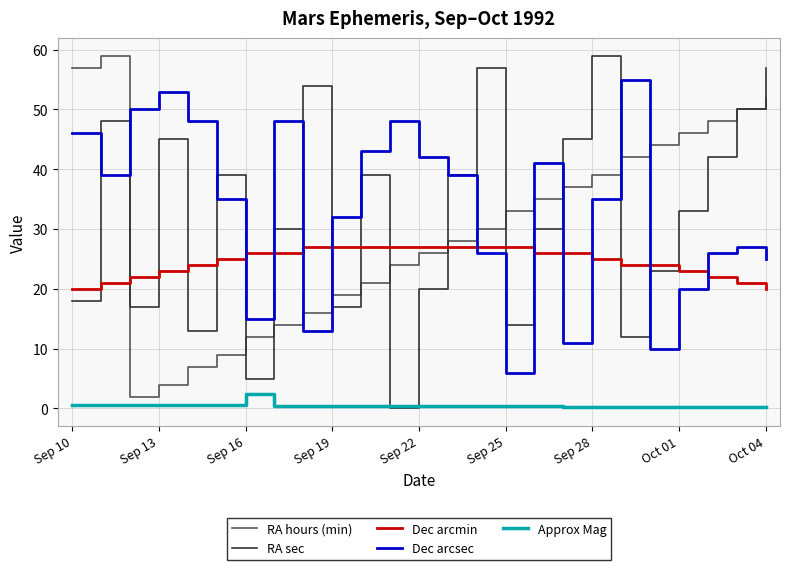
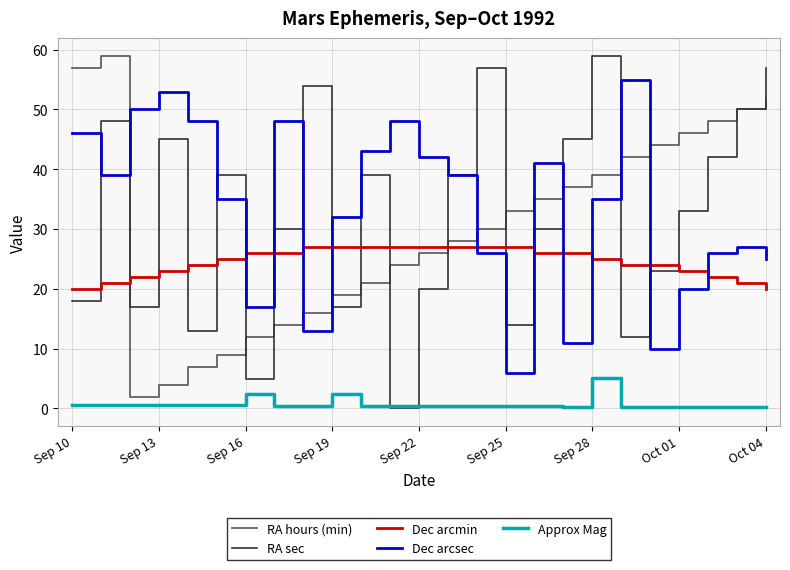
Dec arcsec, Sep 16: 15 -> 17
Approx Mag, Sep 19: 0 -> 3
Approx Mag, Sep 28: 0 -> 5
